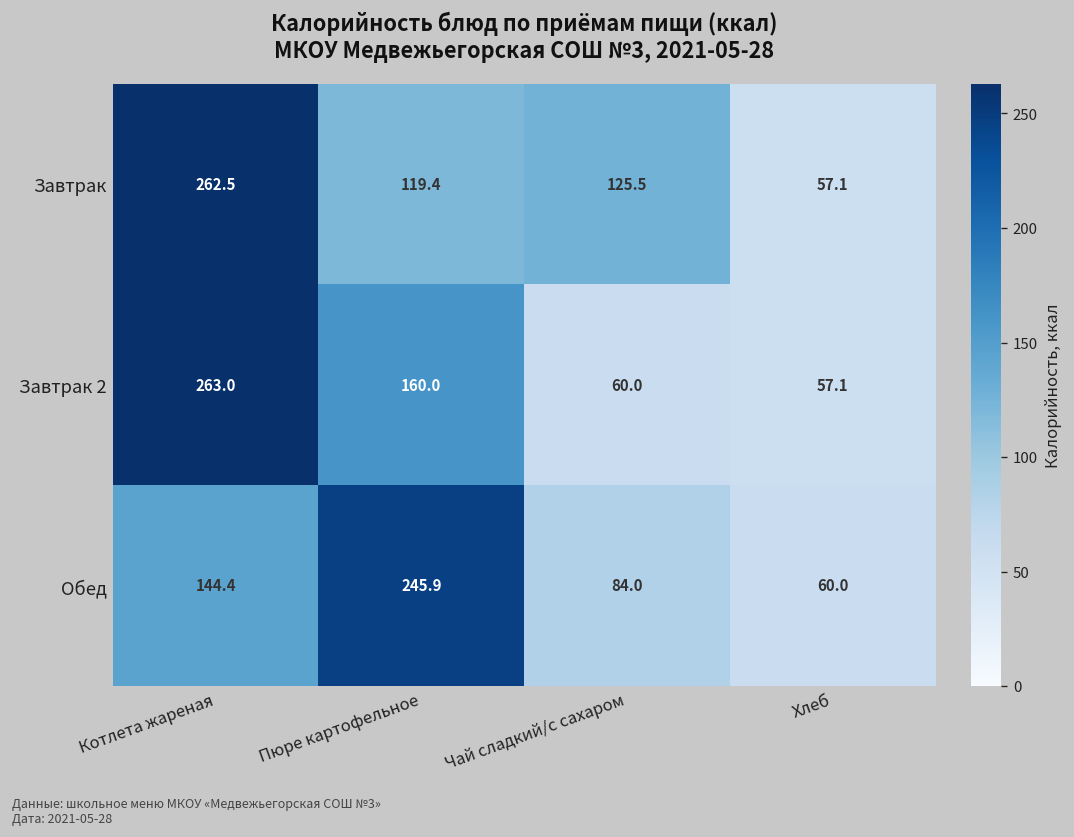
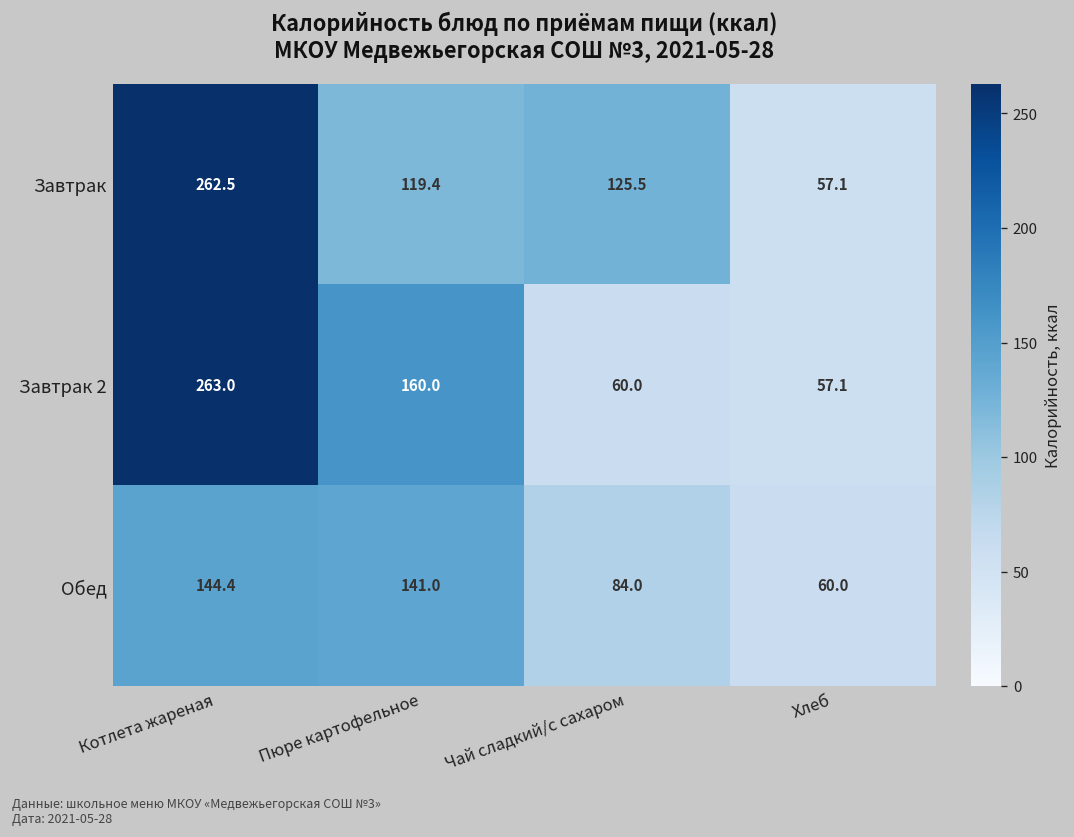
Обед, Пюре картофельное: 245.9 -> 141.0
